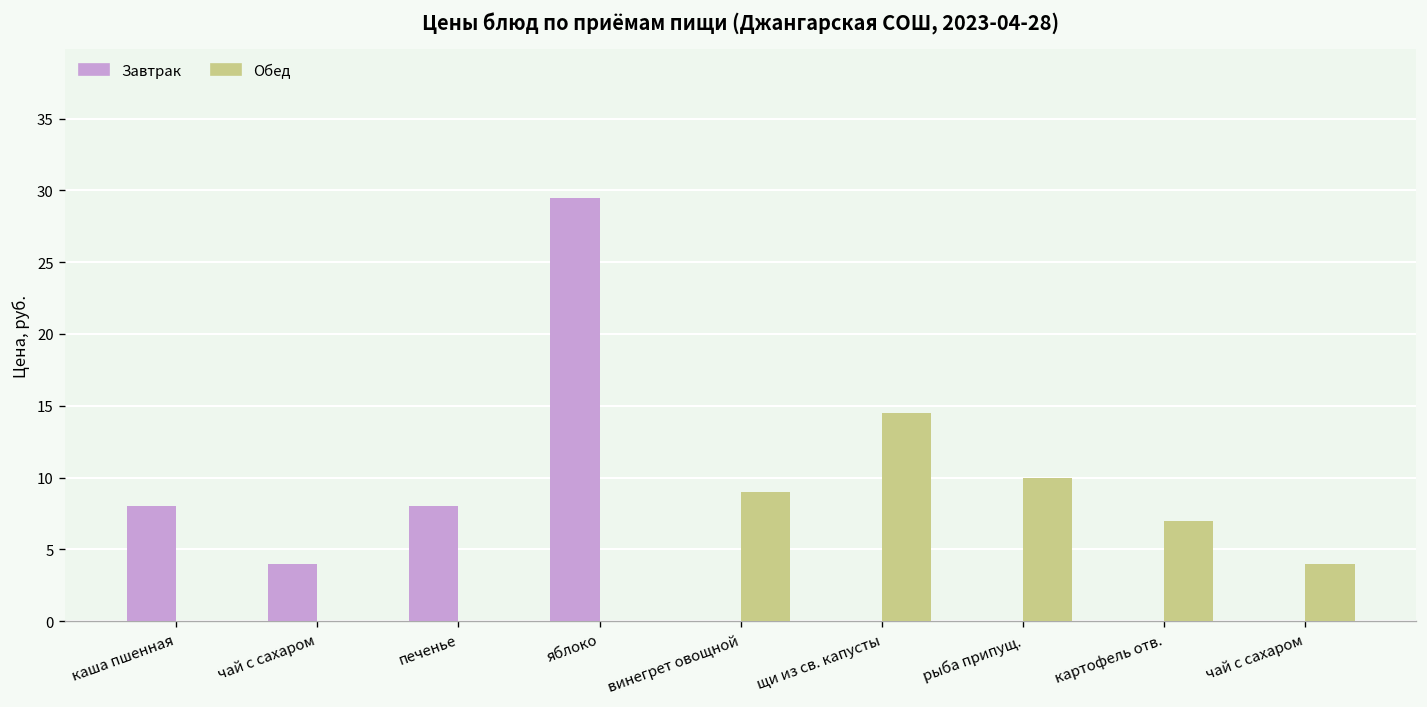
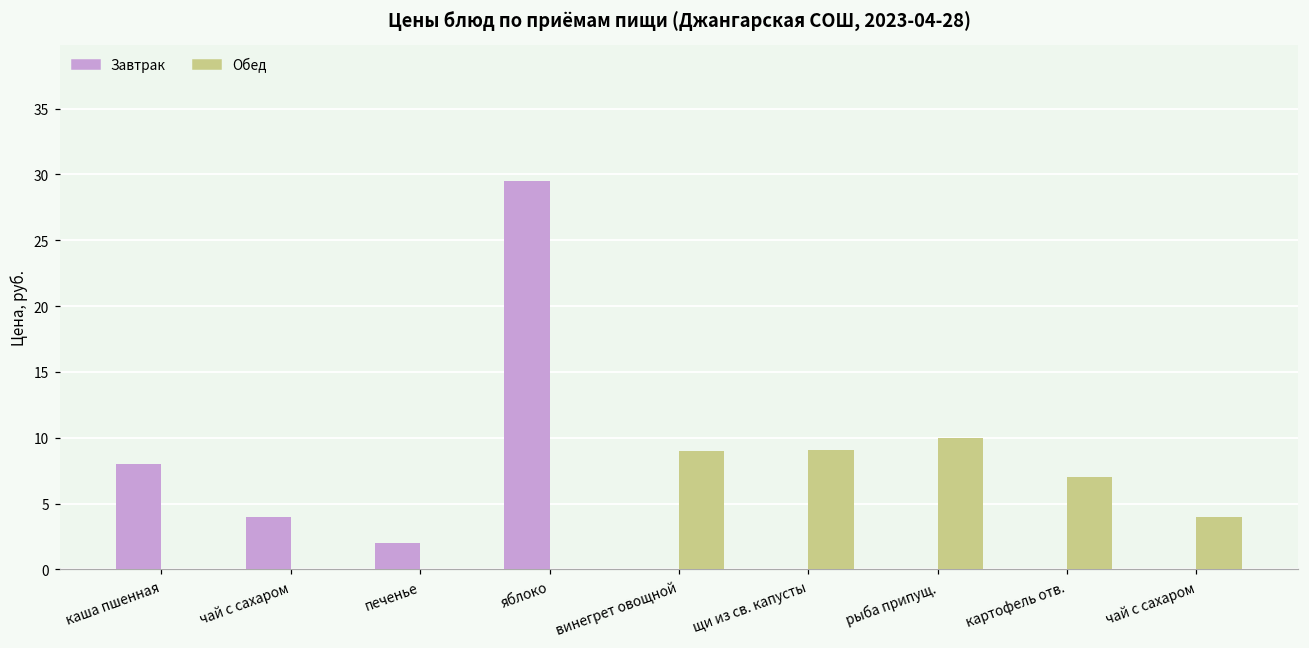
Завтрак, печенье: 8 -> 2
Обед, щи из св. капусты: 14.5 -> 9.1
